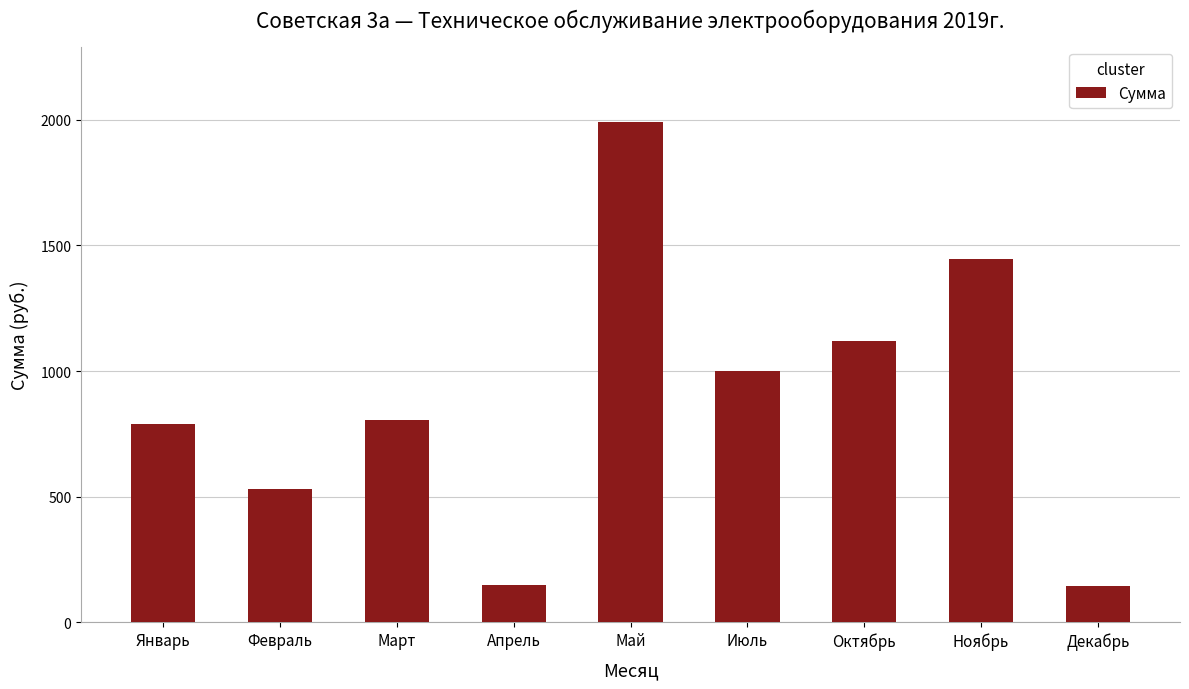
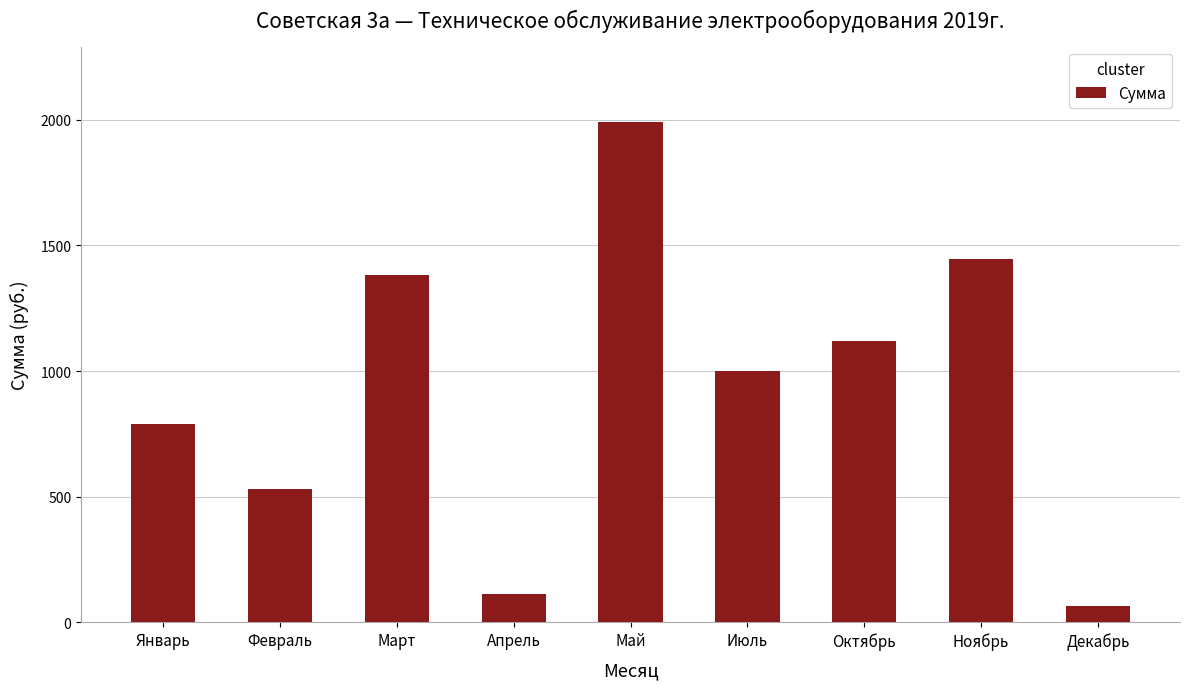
Март: 800 -> 1380
Апрель: 150 -> 110
Декабрь: 140 -> 70
